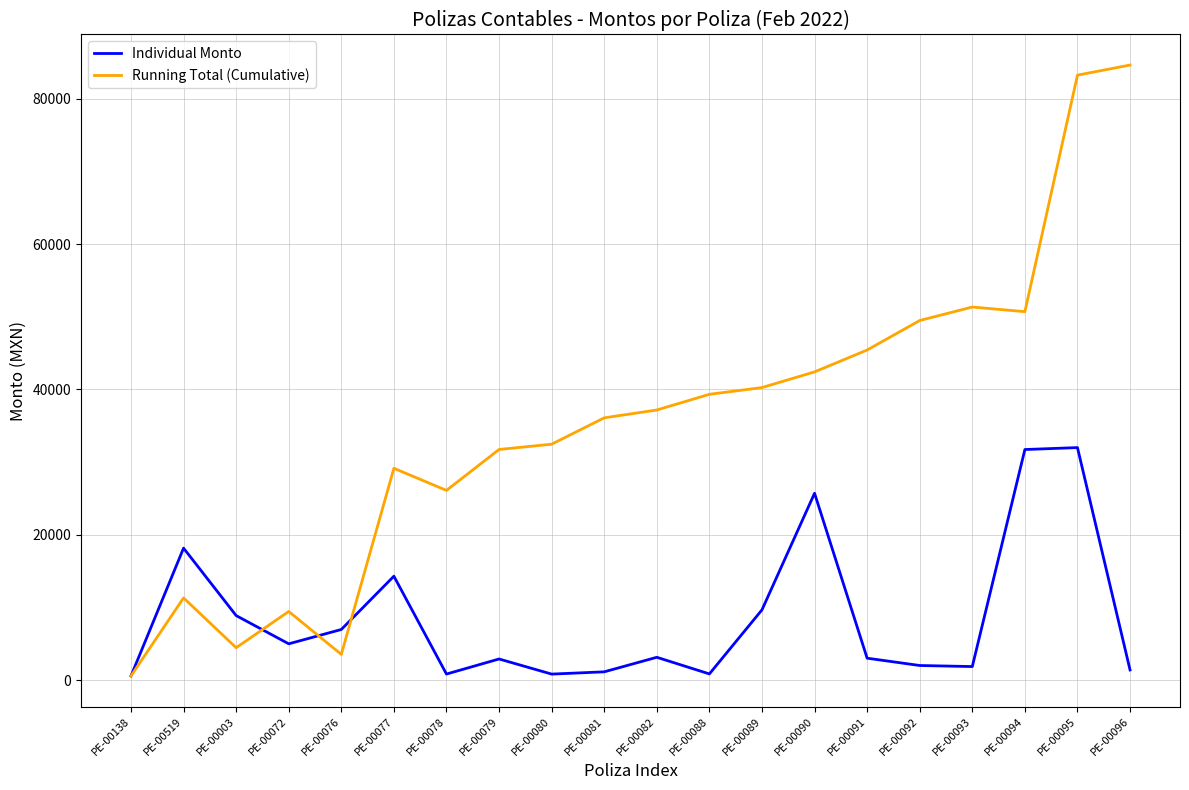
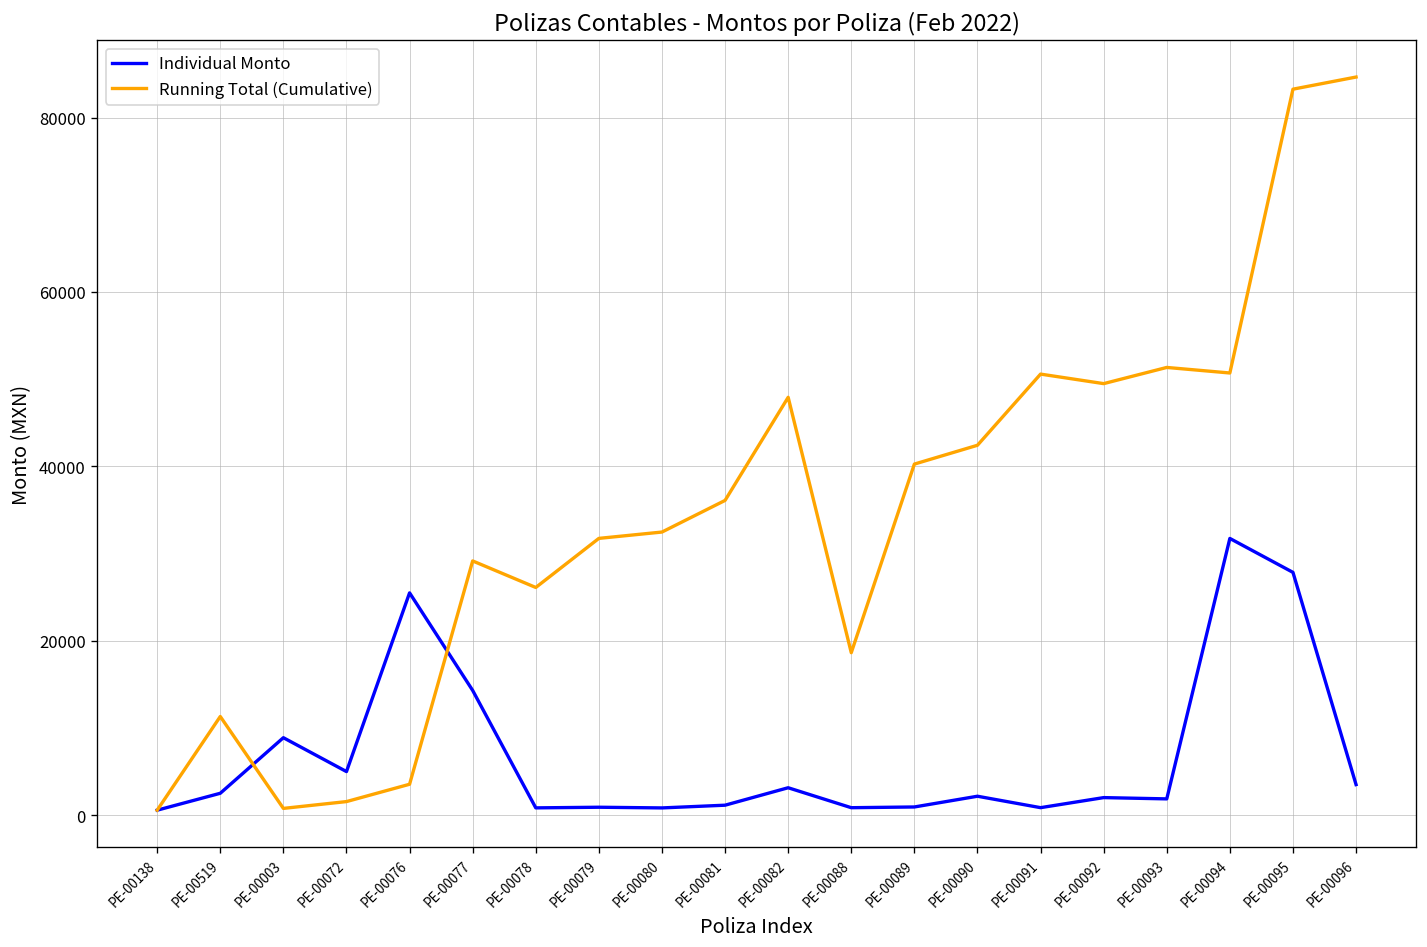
Individual Monto, PE-00519: 18000 -> 3000
Running Total (Cumulative), PE-00003: 4000 -> 1000
Running Total (Cumulative), PE-00072: 9000 -> 2000
Individual Monto, PE-00076: 7000 -> 25000
Individual Monto, PE-00079: 3000 -> 1000
Running Total (Cumulative), PE-00082: 37000 -> 48000
Running Total (Cumulative), PE-00088: 39000 -> 19000
Individual Monto, PE-00089: 10000 -> 1000
Individual Monto, PE-00090: 26000 -> 2000
Individual Monto, PE-00091: 3000 -> 1000
Running Total (Cumulative), PE-00091: 45000 -> 51000
Individual Monto, PE-00095: 32000 -> 28000
Individual Monto, PE-00096: 1000 -> 3000
